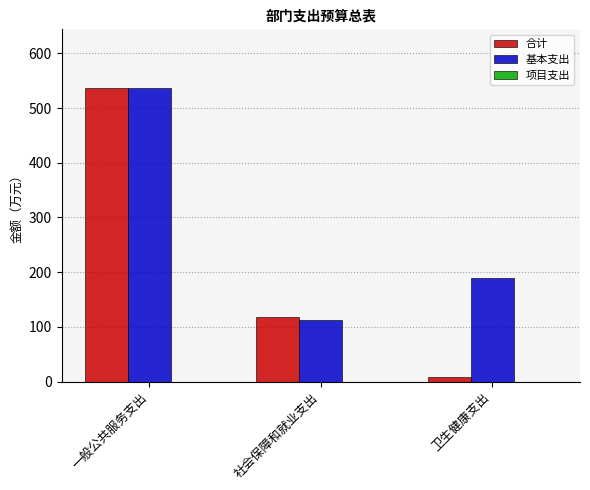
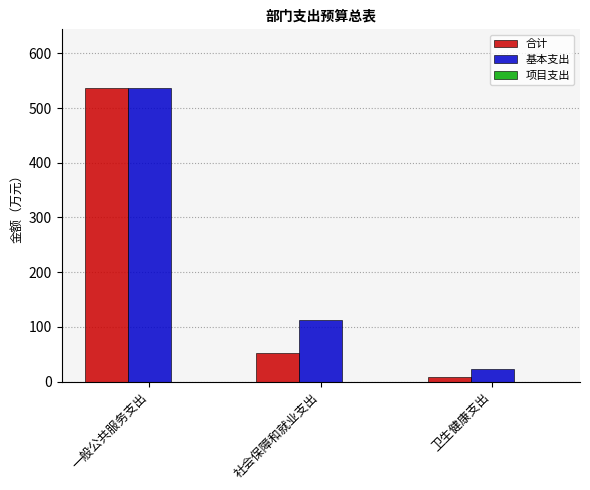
合计, 社会保障和就业支出: 120 -> 50
基本支出, 卫生健康支出: 190 -> 20
